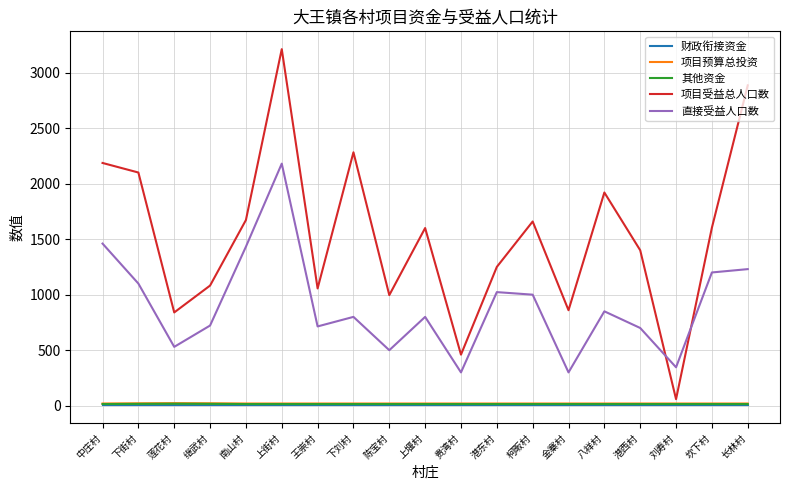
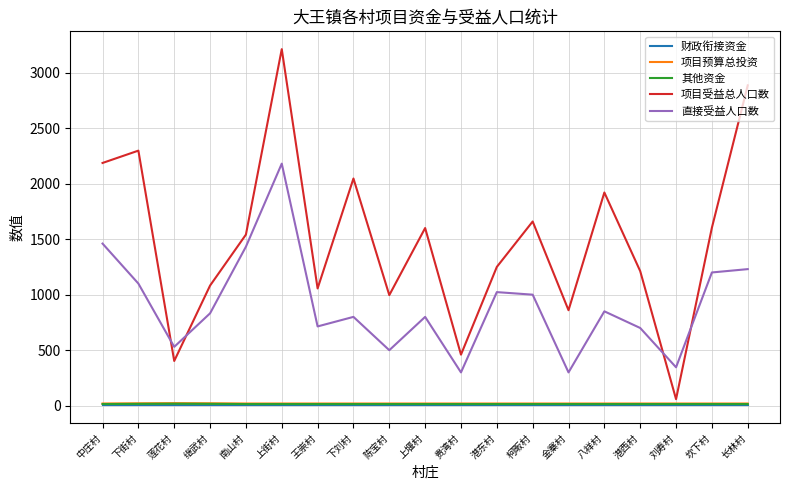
项目受益总人口数, 下街村: 2100 -> 2300
项目受益总人口数, 莲花村: 840 -> 400
直接受益人口数, 继武村: 720 -> 830
项目受益总人口数, 南山村: 1670 -> 1540
项目受益总人口数, 下刘村: 2280 -> 2050
项目受益总人口数, 港西村: 1400 -> 1210
